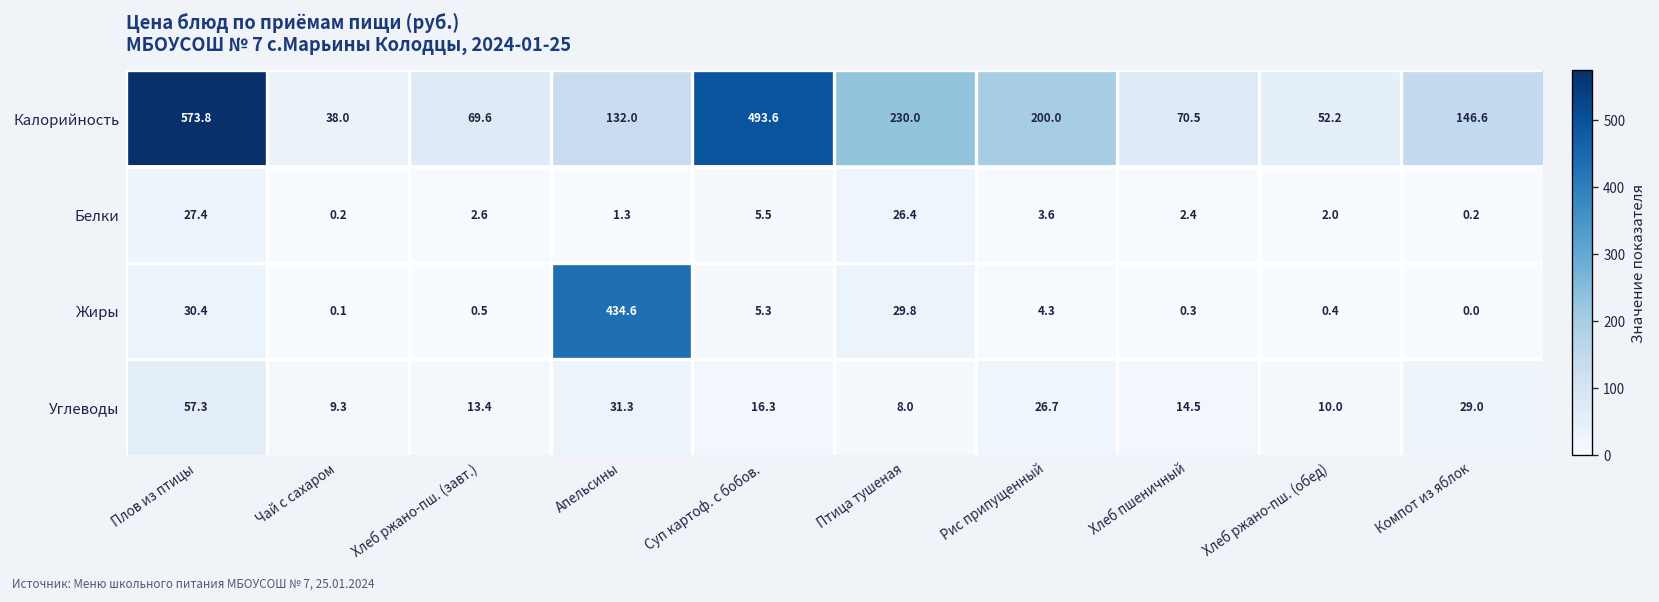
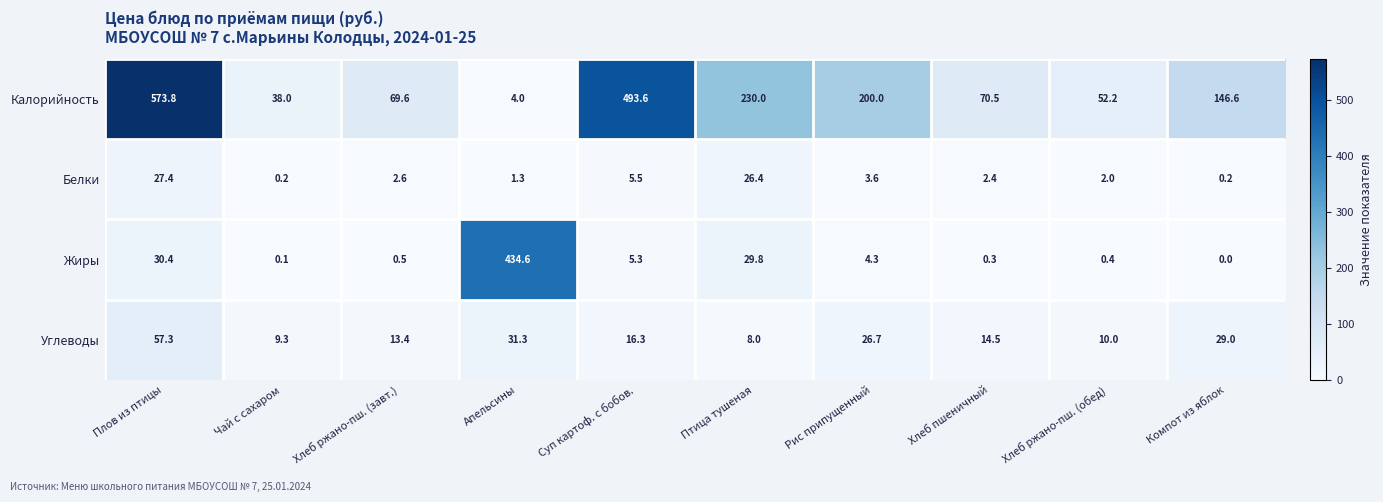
Калорийность, Апельсины: 132.0 -> 4.0
